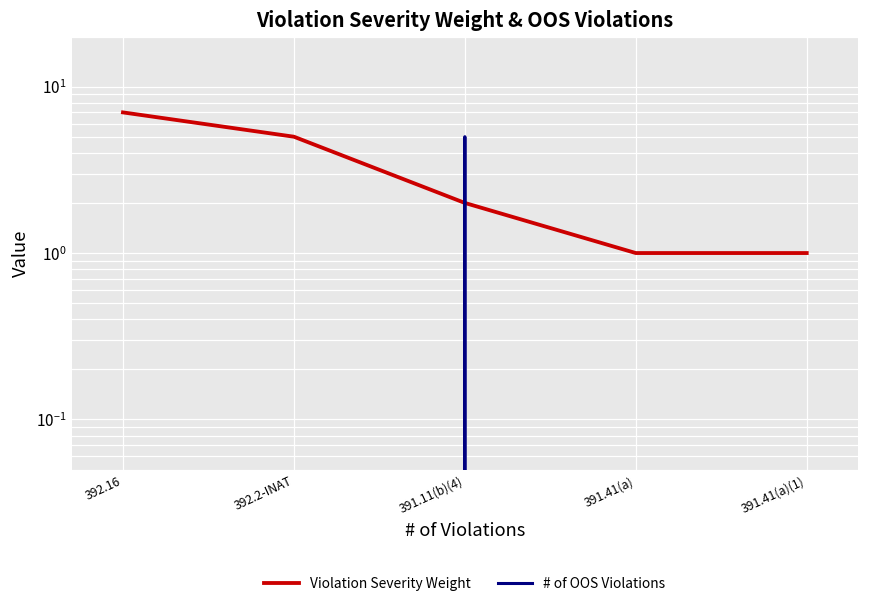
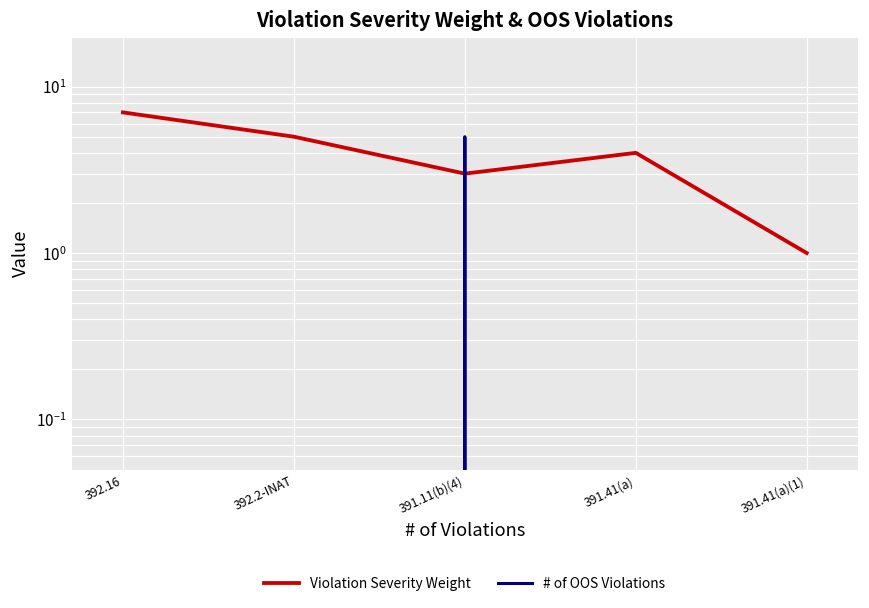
Violation Severity Weight, 391.11(b)(4): 2 -> 3
Violation Severity Weight, 391.41(a): 1 -> 4
